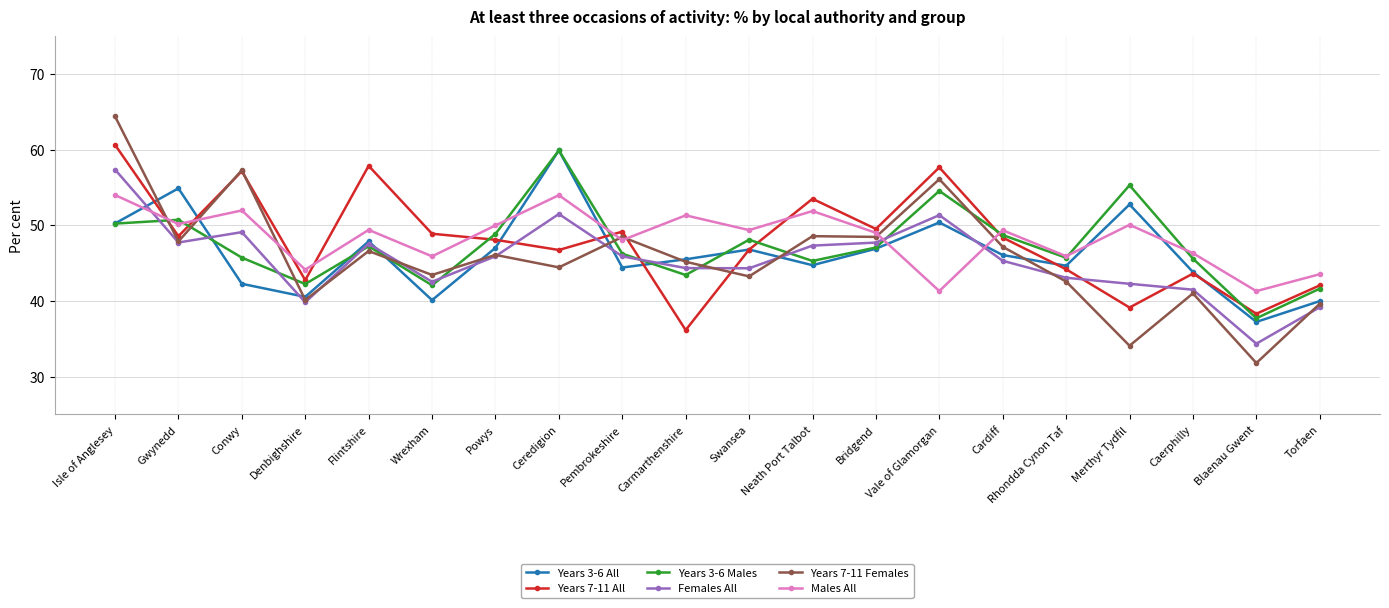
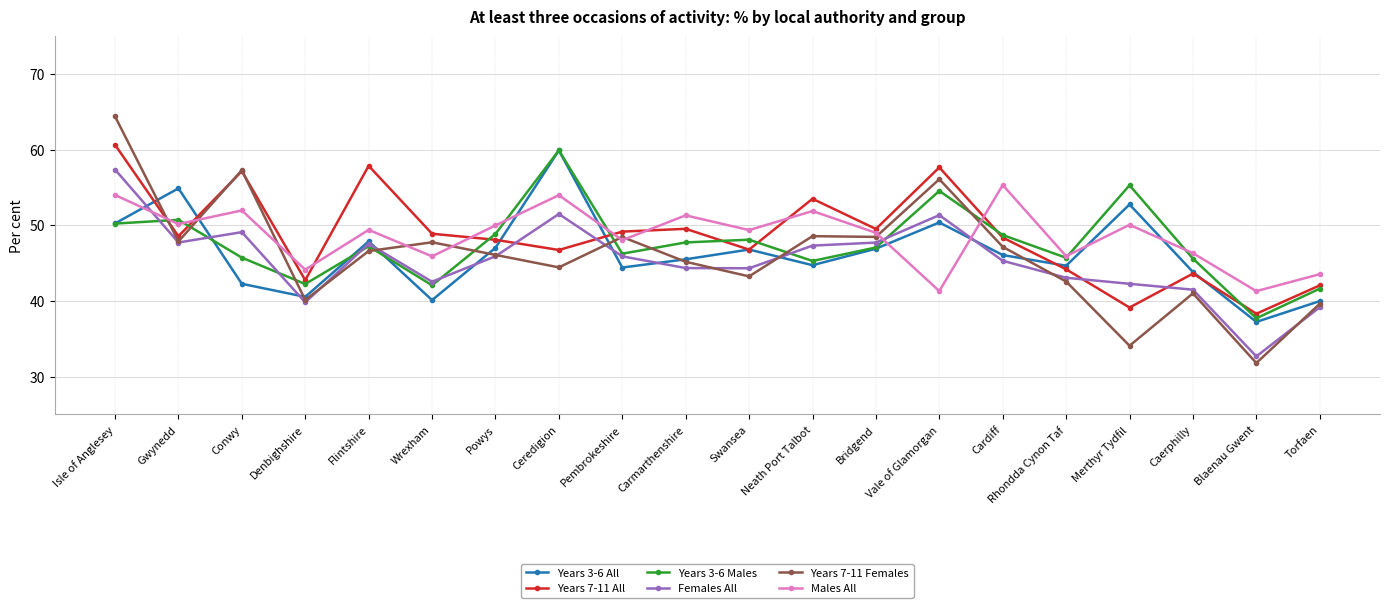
Years 7-11 Females, Wrexham: 43 -> 48
Years 7-11 All, Carmarthenshire: 36 -> 50
Years 3-6 Males, Carmarthenshire: 43 -> 48
Males All, Cardiff: 49 -> 55
Females All, Blaenau Gwent: 34 -> 33
